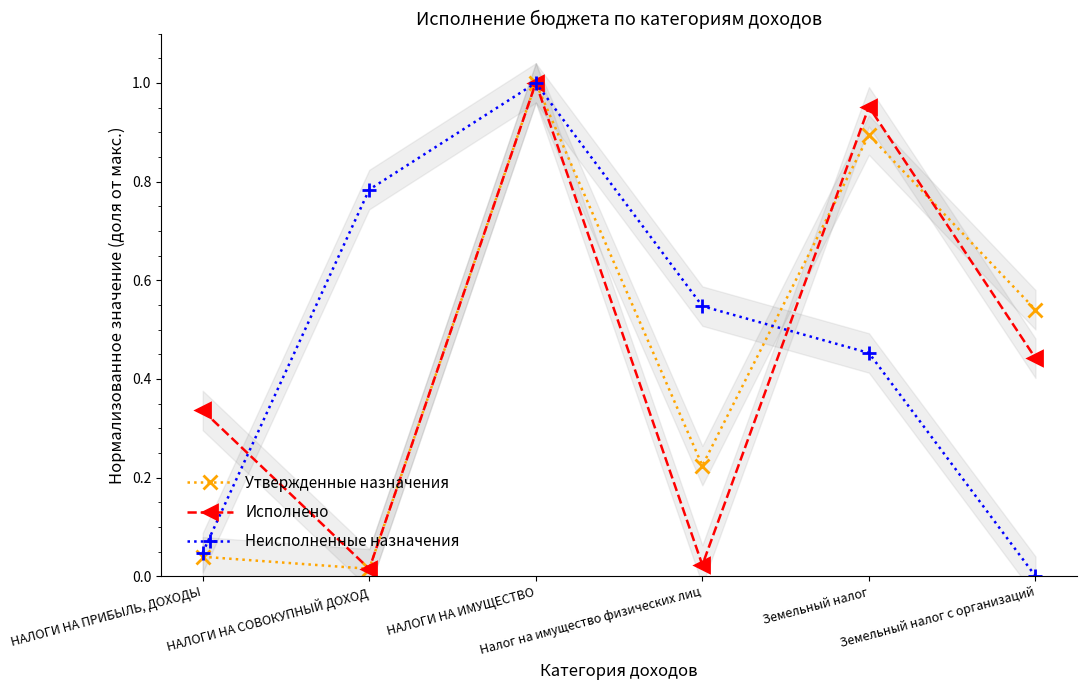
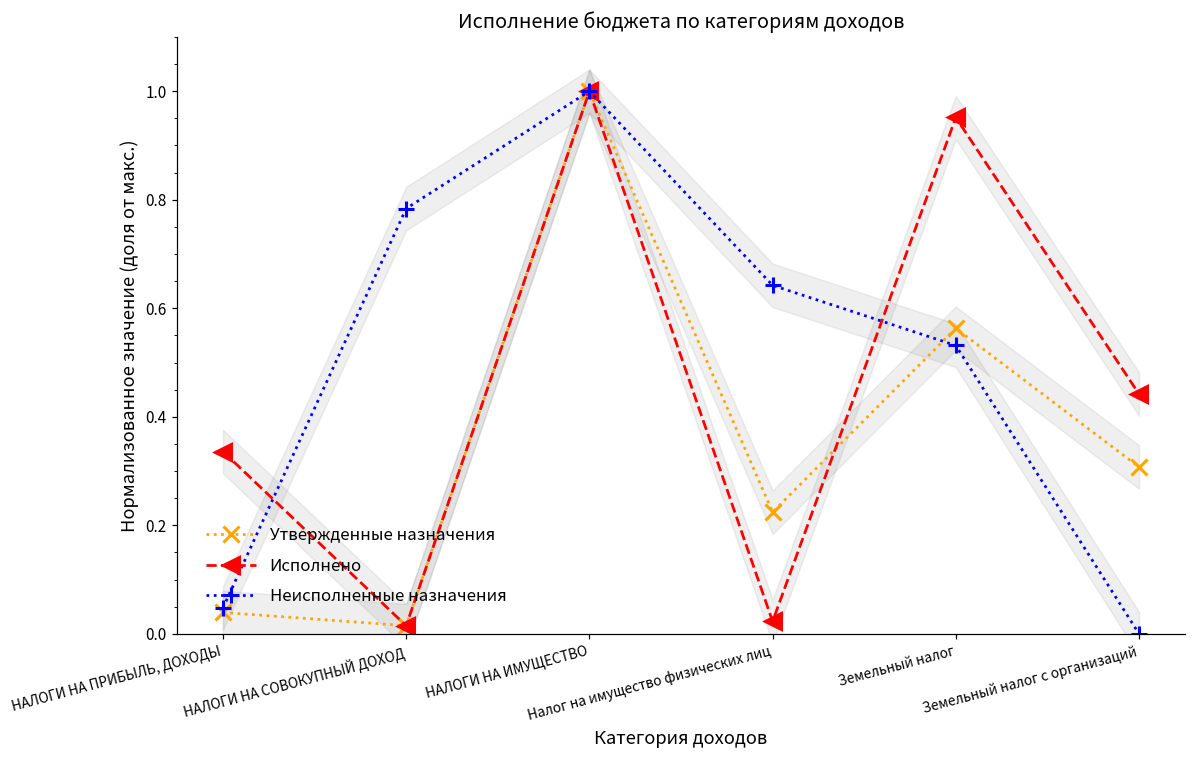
Неисполненные назначения, Налог на имущество физических лиц: 0.55 -> 0.64
Утвержденные назначения, Земельный налог: 0.89 -> 0.56
Неисполненные назначения, Земельный налог: 0.45 -> 0.53
Утвержденные назначения, Земельный налог с организаций: 0.54 -> 0.31
